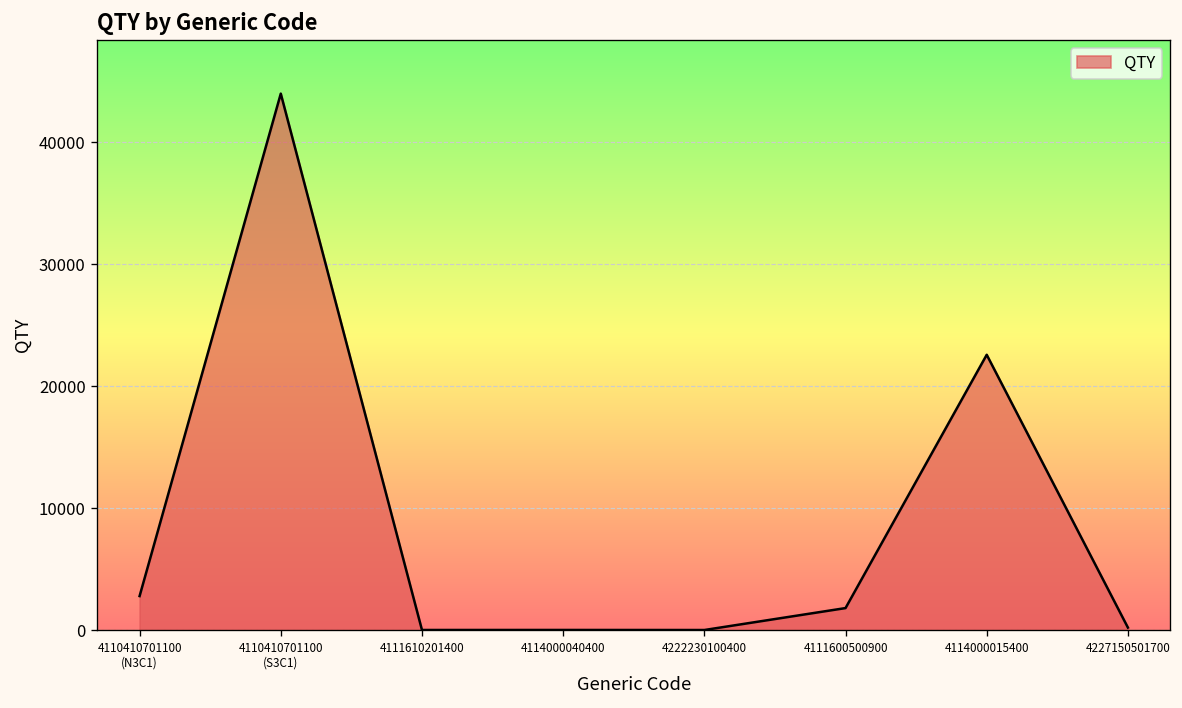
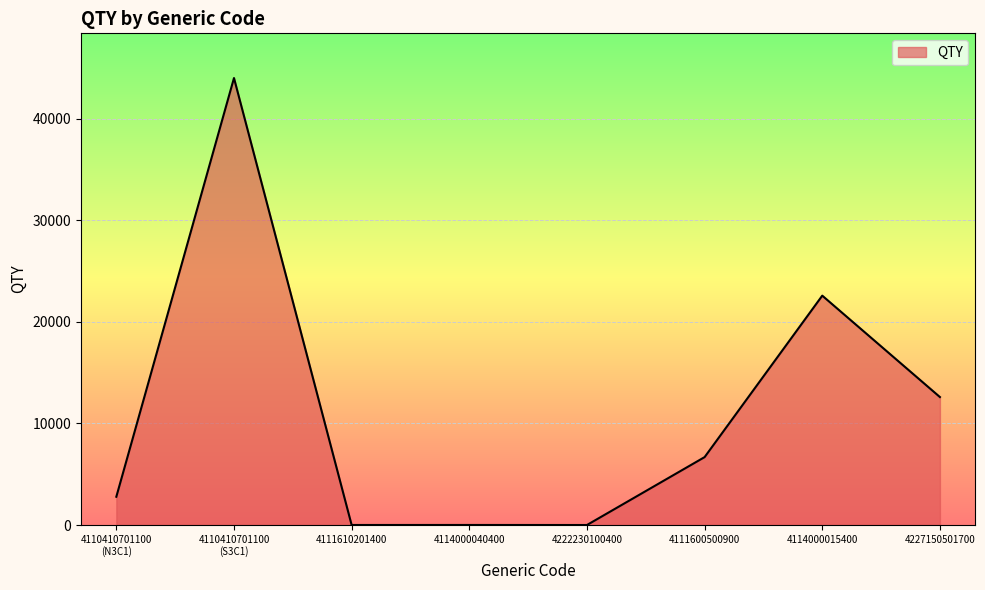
4111600500900: 1800 -> 6700
4227150501700: 200 -> 12600
